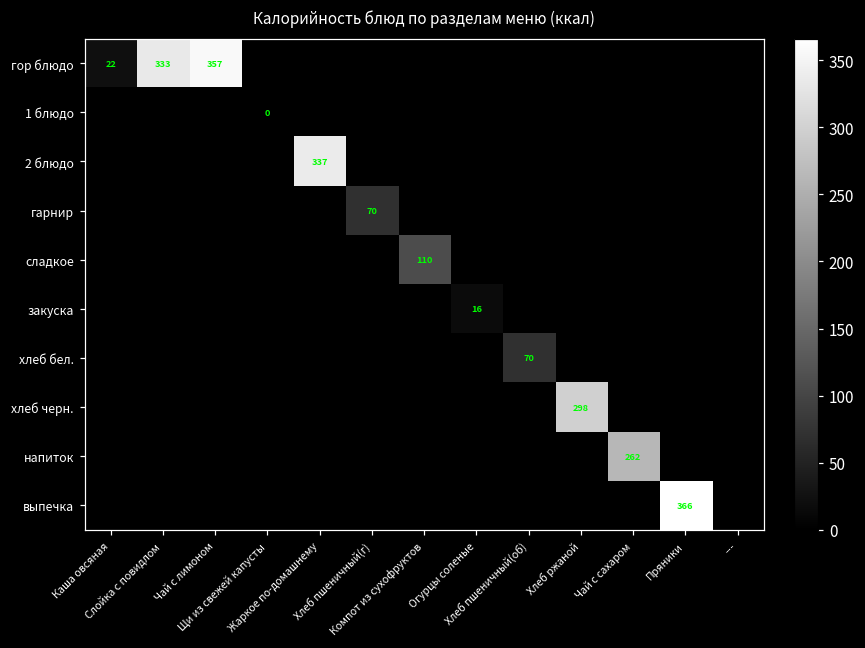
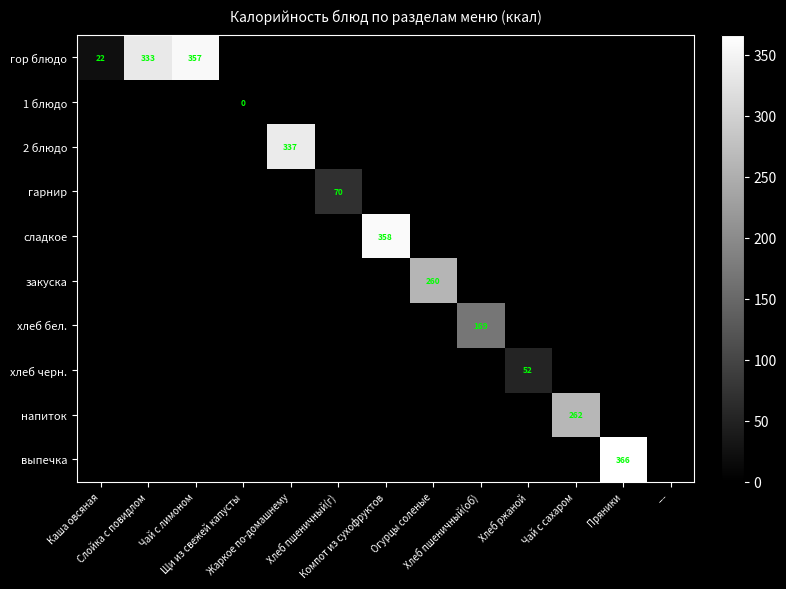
сладкое, Компот из сухофруктов: 110 -> 358
закуска, Огурцы соленые: 16 -> 260
хлеб бел., Хлеб пшеничный(об): 70 -> 169
хлеб черн., Хлеб ржаной: 298 -> 52
